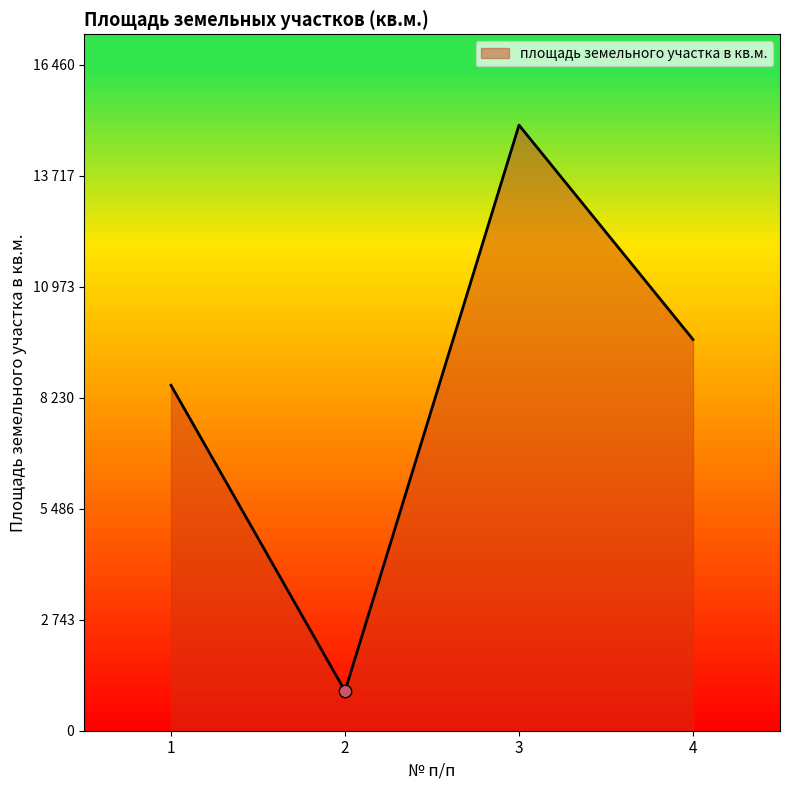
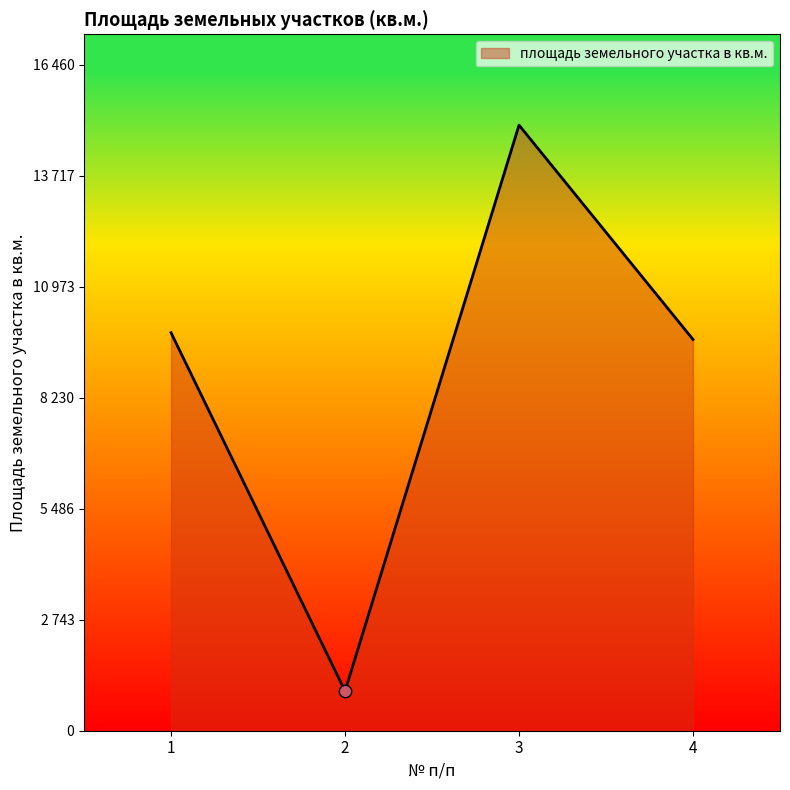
площадь земельного участка в кв.м., 1: 8500 -> 9800
